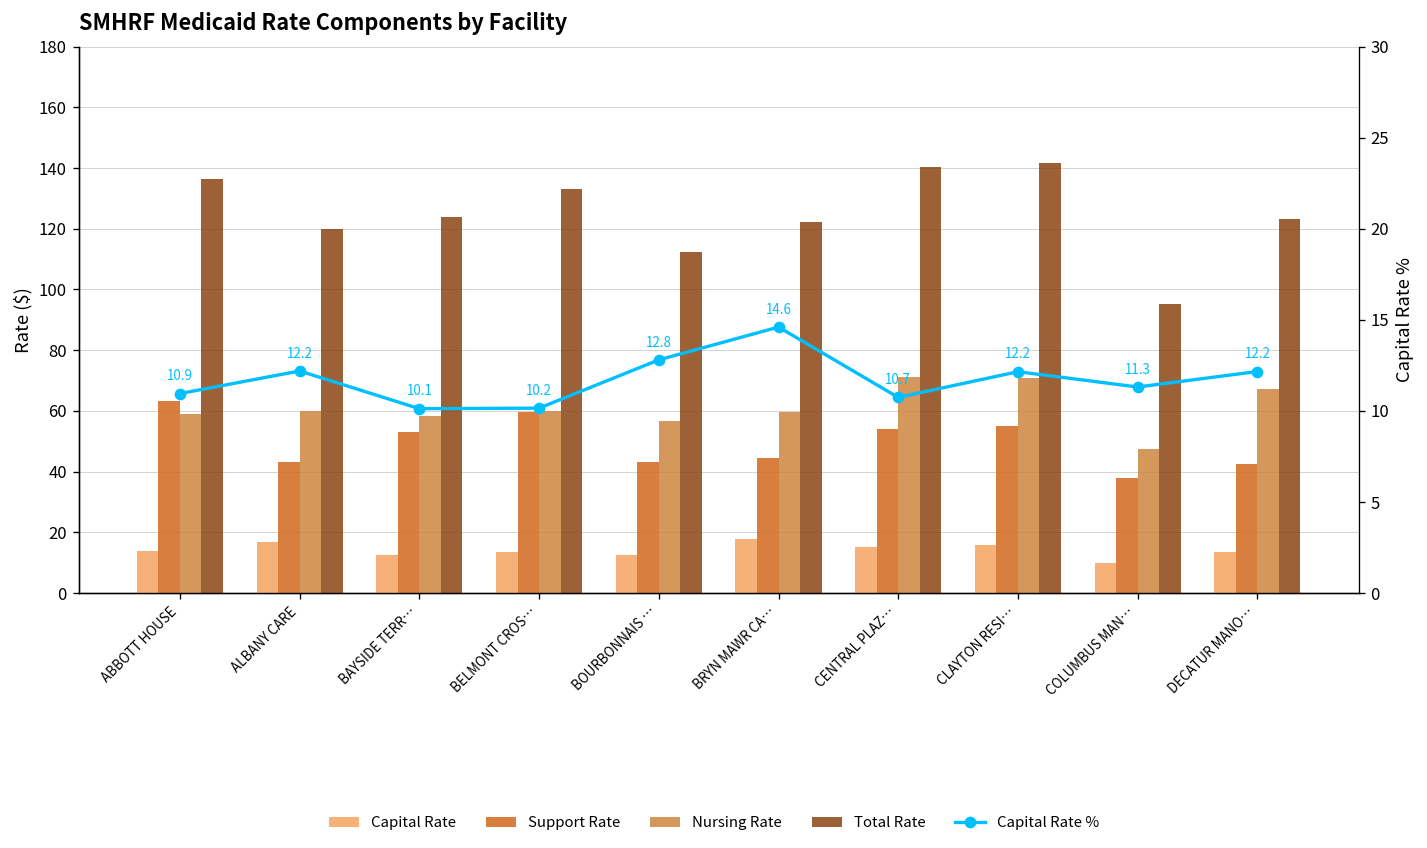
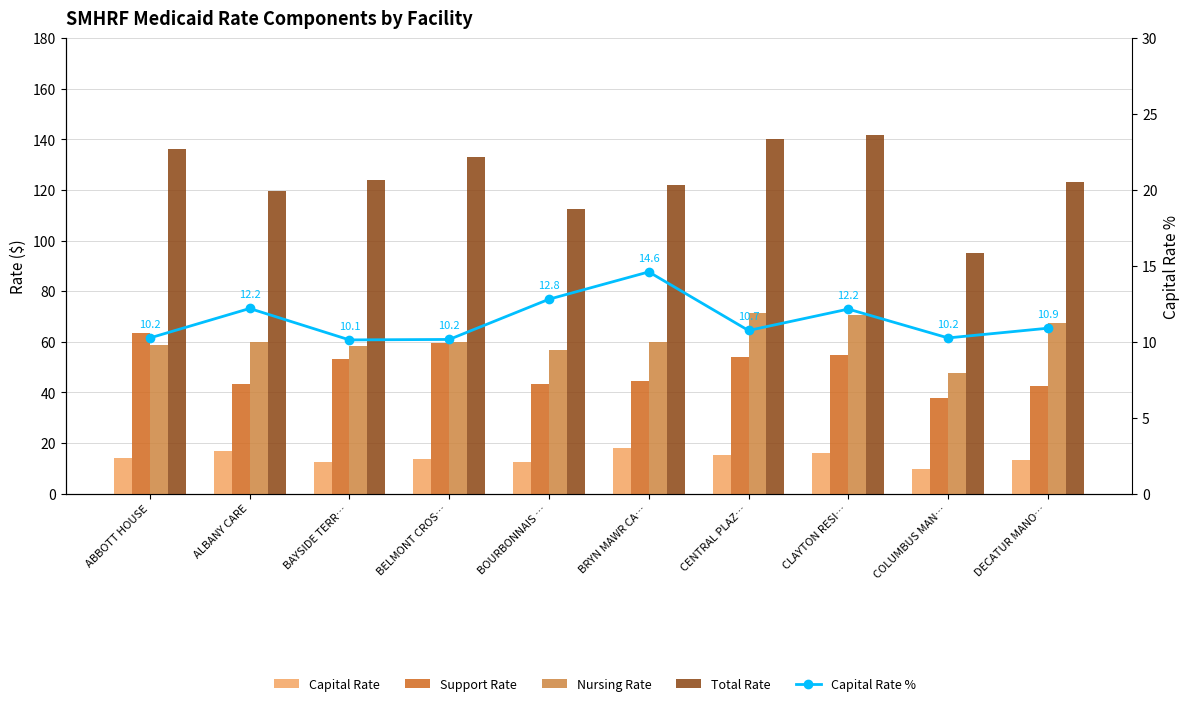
Capital Rate %, ABBOTT HOUSE: 10.9 -> 10.2
Capital Rate %, COLUMBUS MAN…: 11.3 -> 10.2
Capital Rate %, DECATUR MANO…: 12.2 -> 10.9
